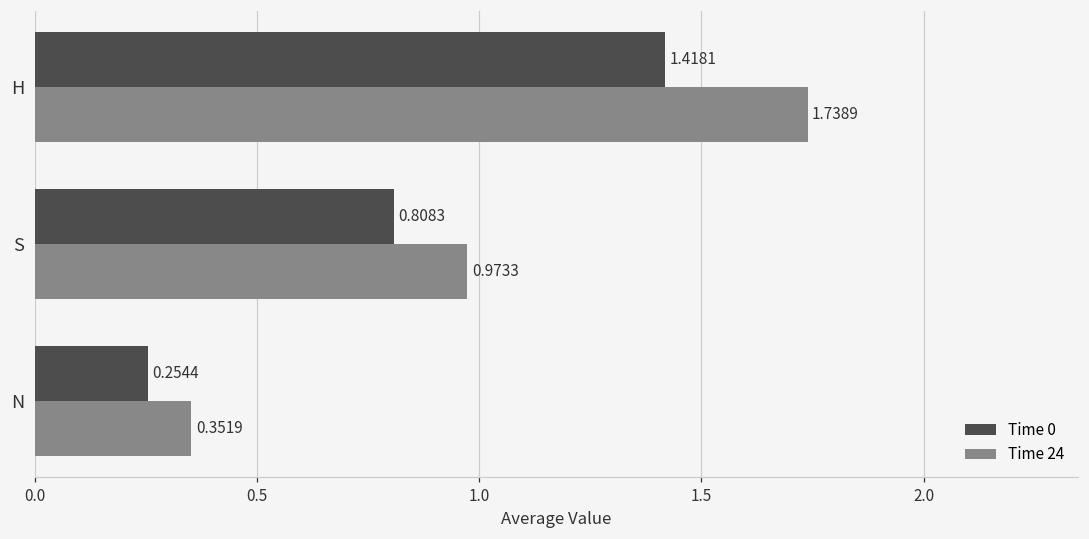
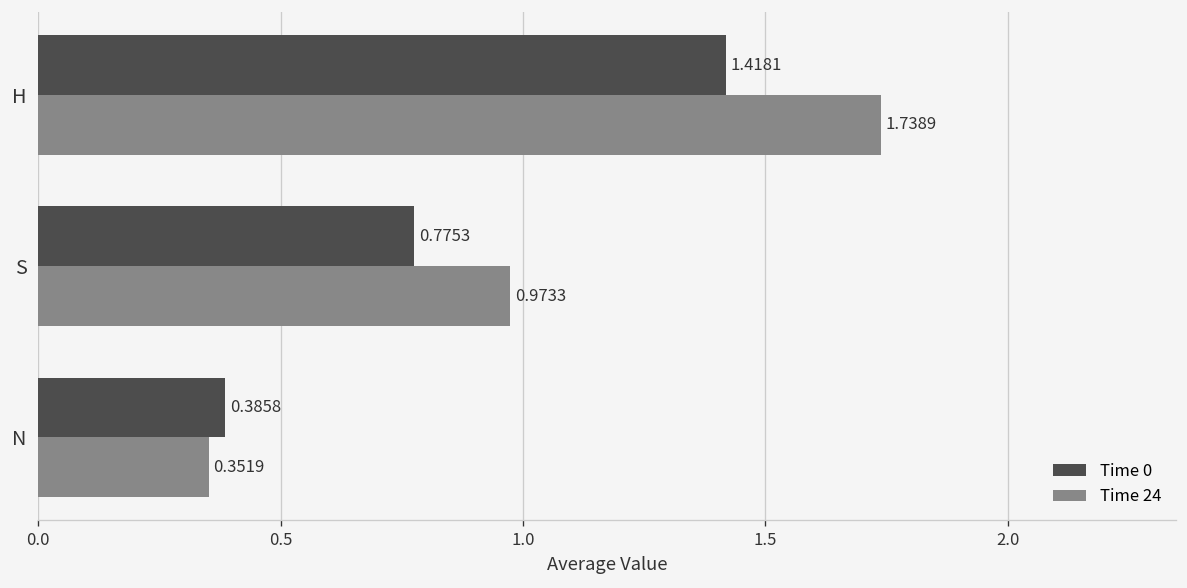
Time 0, S: 0.8083 -> 0.7753
Time 0, N: 0.2544 -> 0.3858
